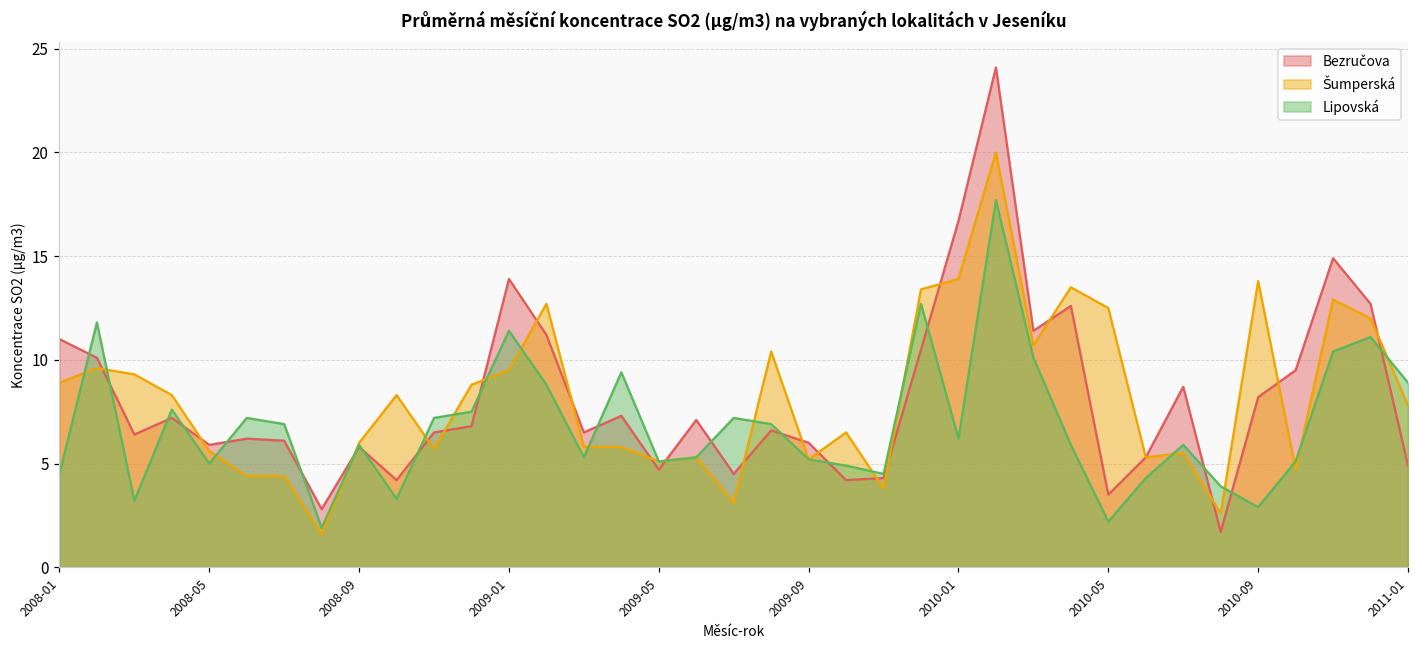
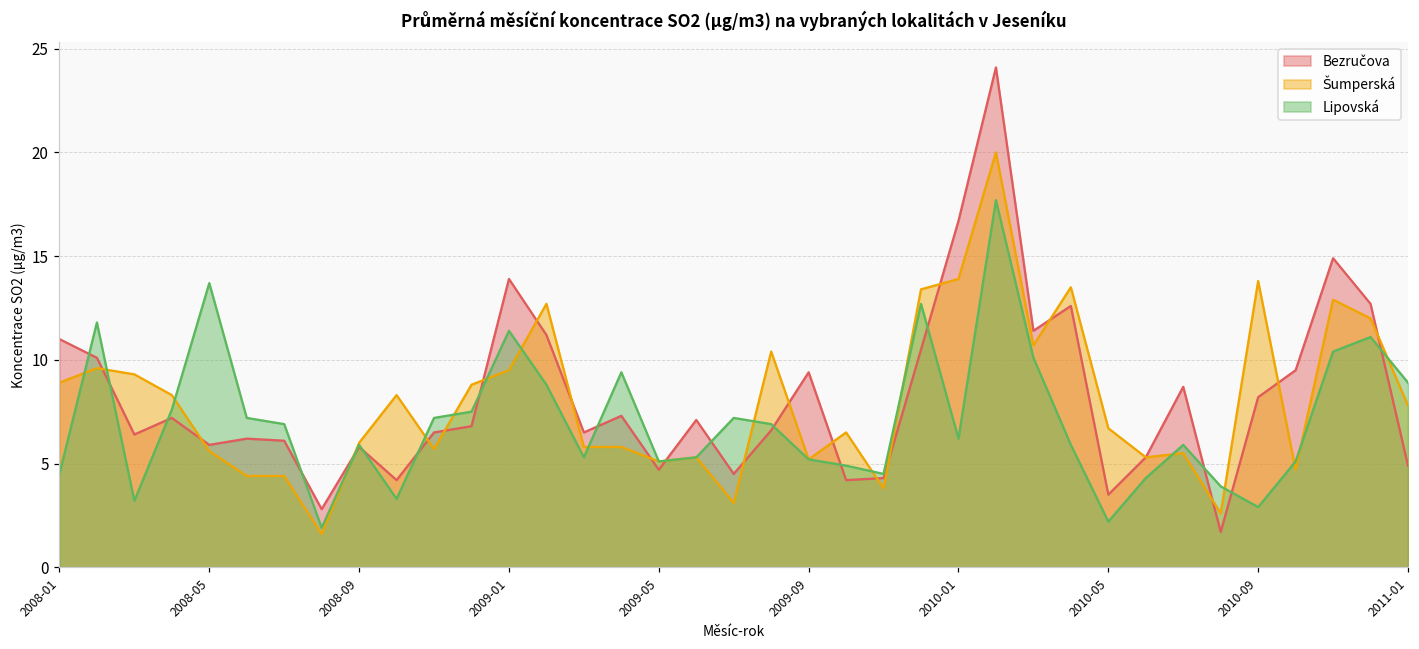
Lipovská, 2008-05: 5.0 -> 13.7
Bezručova, 2009-09: 6.0 -> 9.4
Šumperská, 2010-05: 12.5 -> 6.7
